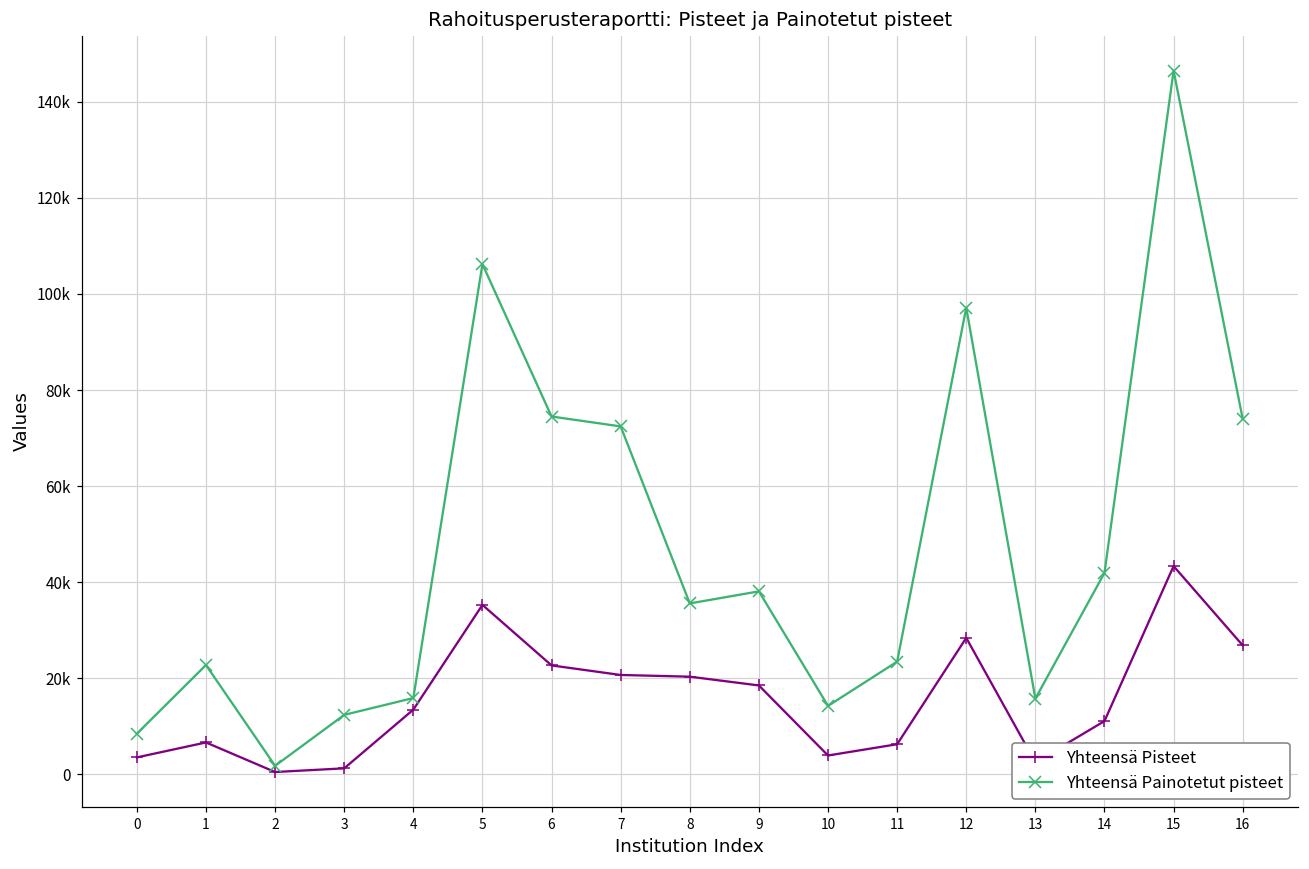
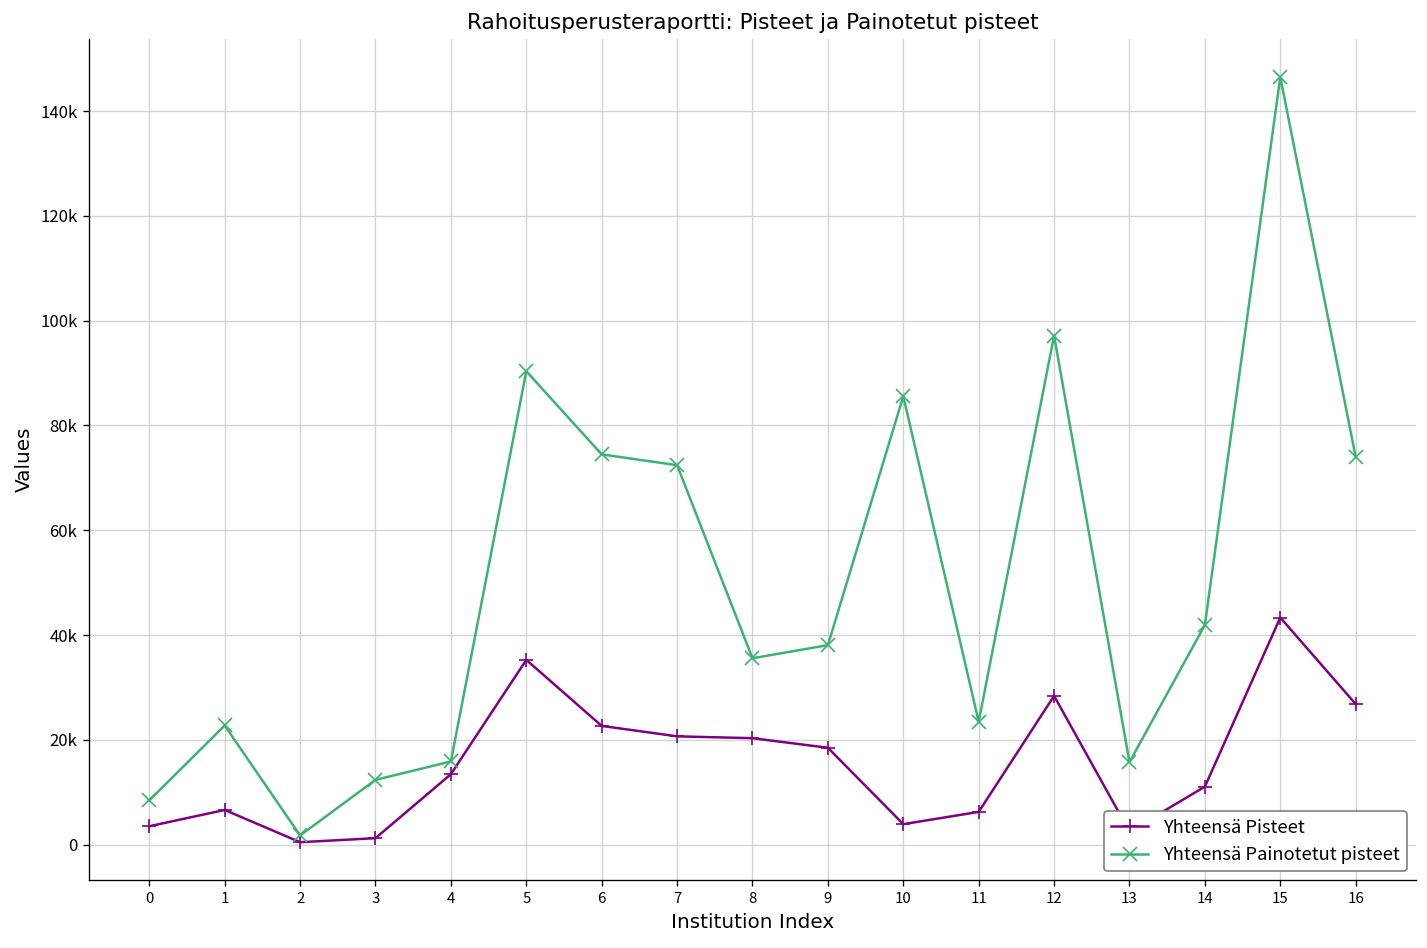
Yhteensä Painotetut pisteet, 5: 106000 -> 90000
Yhteensä Painotetut pisteet, 10: 14000 -> 86000
